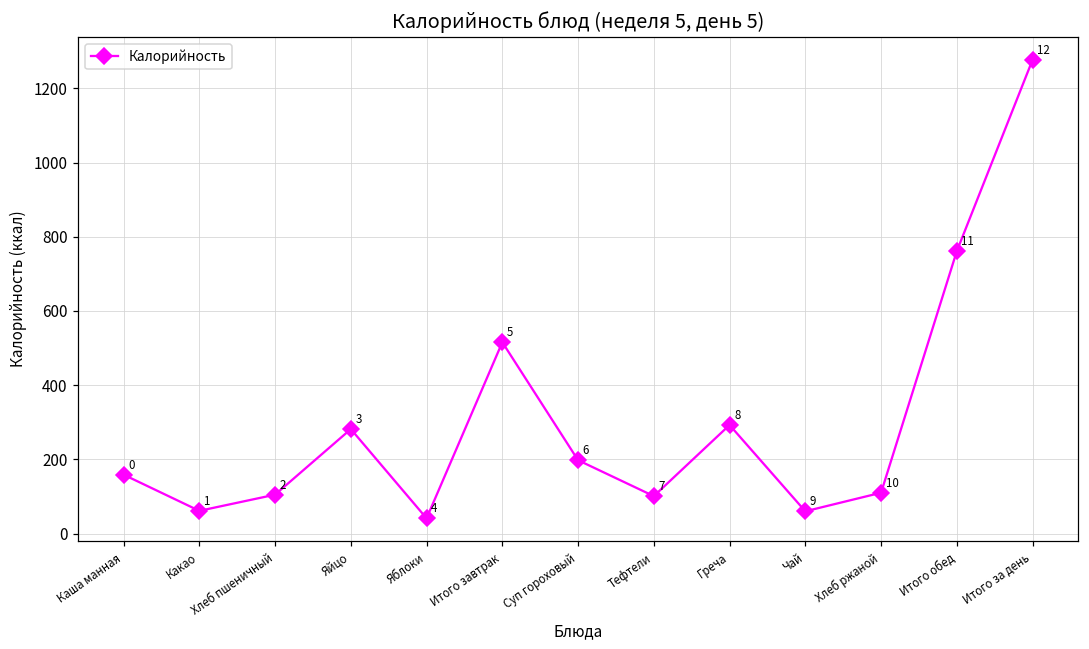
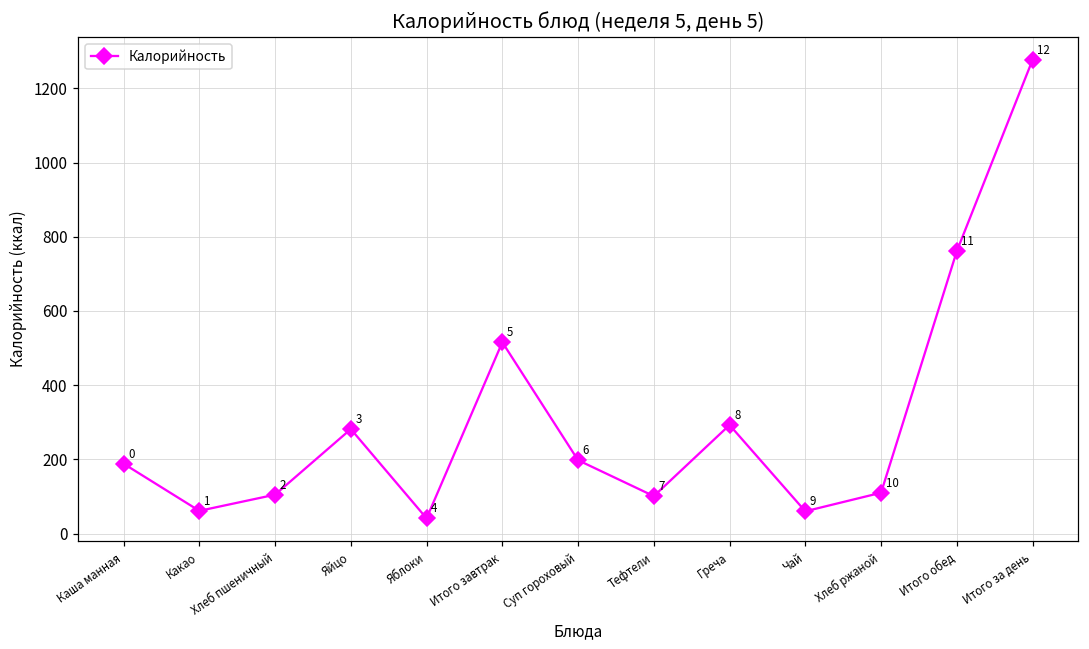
Каша манная: 160 -> 190
